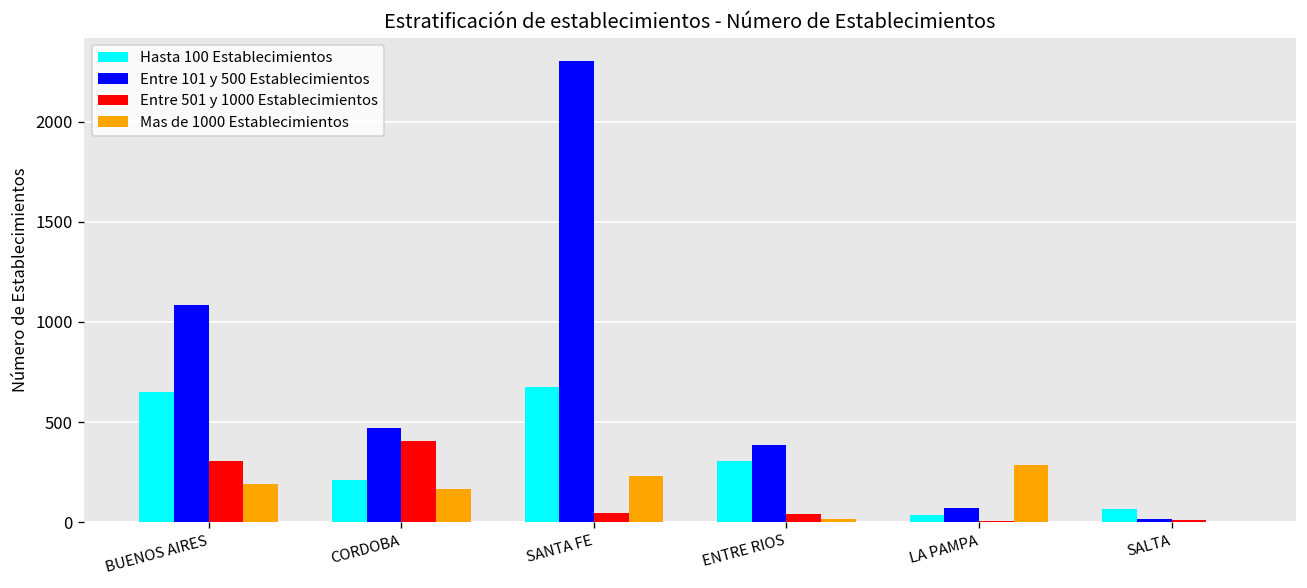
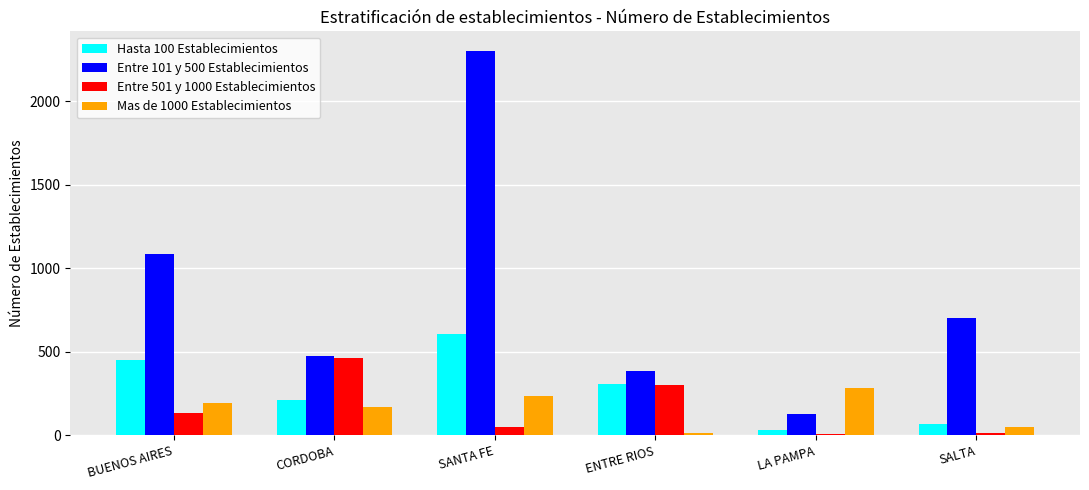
Hasta 100 Establecimientos, BUENOS AIRES: 650 -> 450
Entre 501 y 1000 Establecimientos, BUENOS AIRES: 310 -> 140
Entre 501 y 1000 Establecimientos, CORDOBA: 410 -> 460
Hasta 100 Establecimientos, SANTA FE: 670 -> 610
Entre 501 y 1000 Establecimientos, ENTRE RIOS: 40 -> 300
Entre 101 y 500 Establecimientos, LA PAMPA: 70 -> 130
Entre 101 y 500 Establecimientos, SALTA: 20 -> 700
Mas de 1000 Establecimientos, SALTA: 0 -> 50
